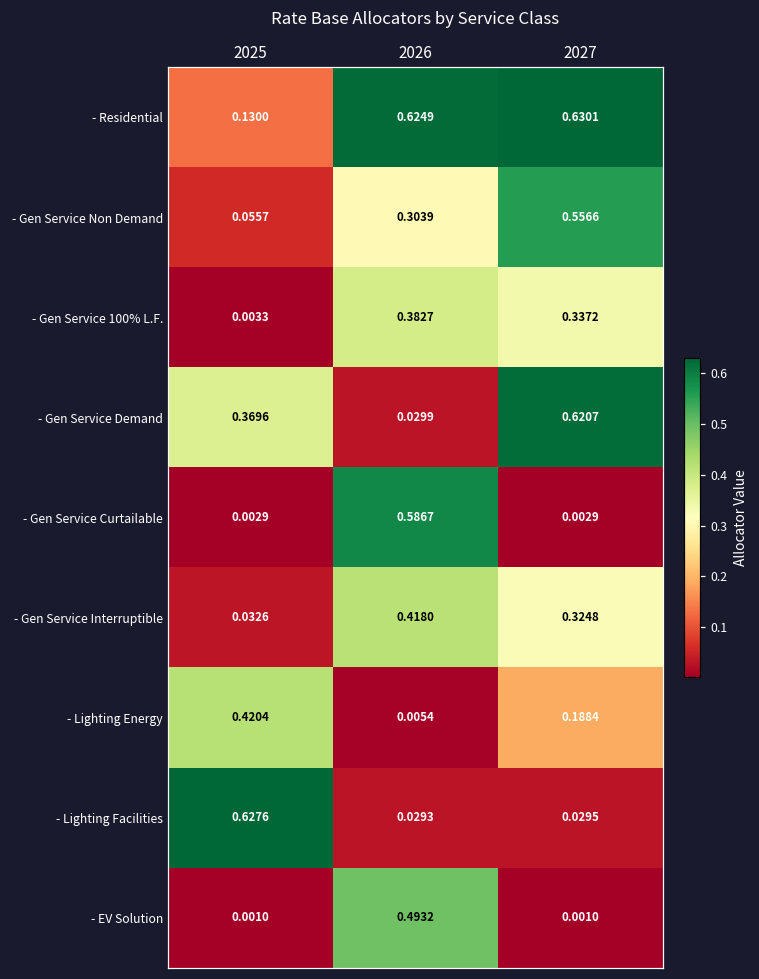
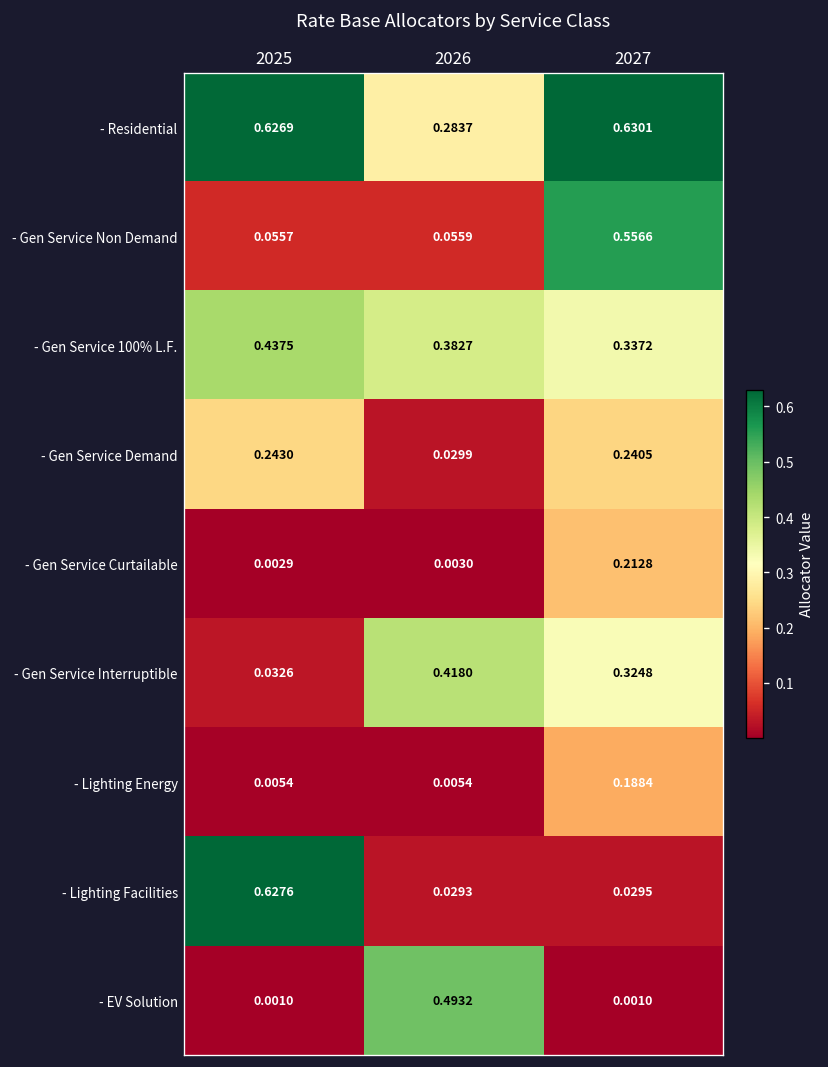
- Residential, 2025: 0.1300 -> 0.6269
- Residential, 2026: 0.6249 -> 0.2837
- Gen Service Non Demand, 2026: 0.3039 -> 0.0559
- Gen Service 100% L.F., 2025: 0.0033 -> 0.4375
- Gen Service Demand, 2025: 0.3696 -> 0.2430
- Gen Service Demand, 2027: 0.6207 -> 0.2405
- Gen Service Curtailable, 2026: 0.5867 -> 0.0030
- Gen Service Curtailable, 2027: 0.0029 -> 0.2128
- Lighting Energy, 2025: 0.4204 -> 0.0054
